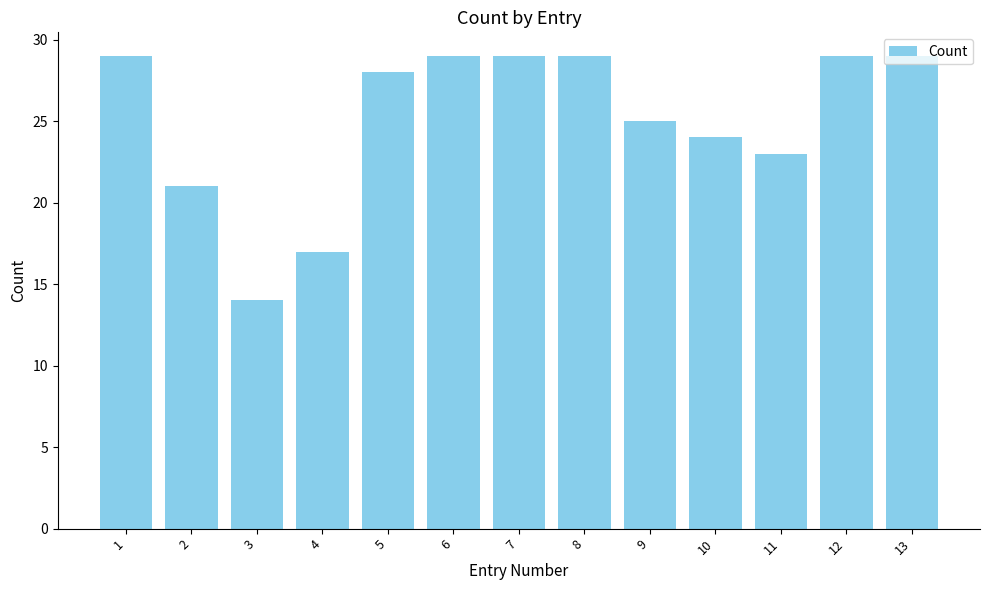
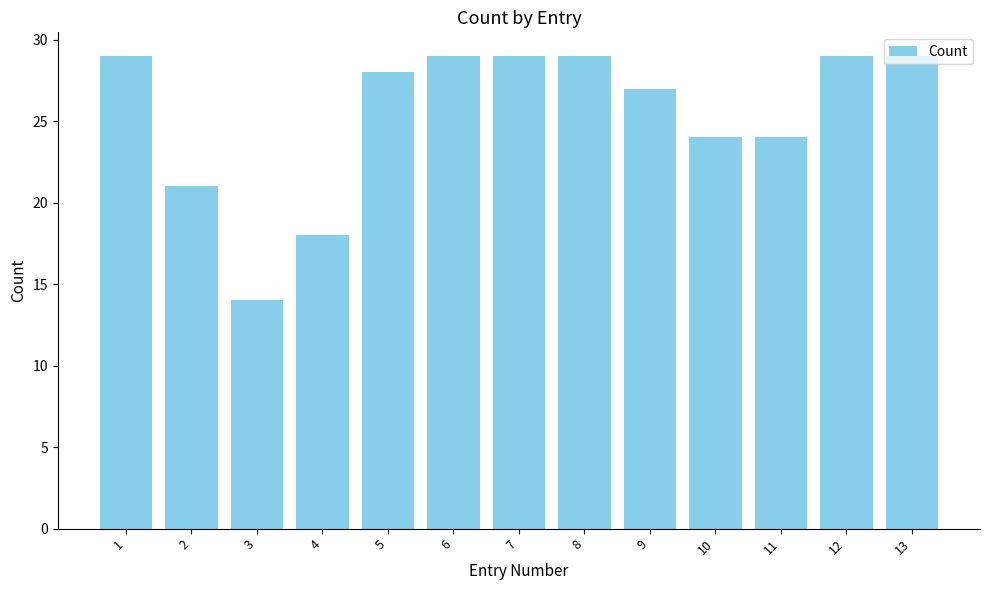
4: 17 -> 18
9: 25 -> 27
11: 23 -> 24
